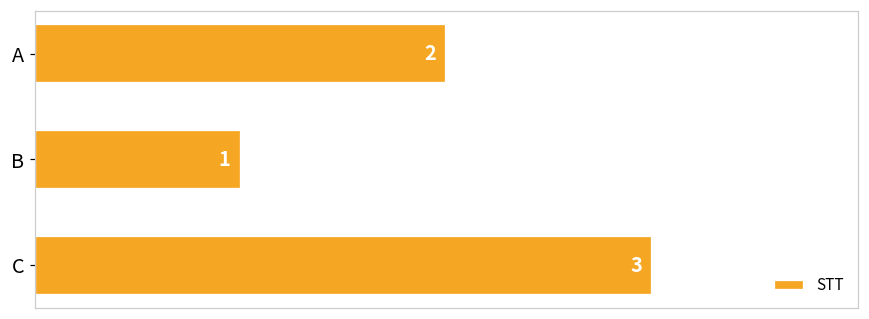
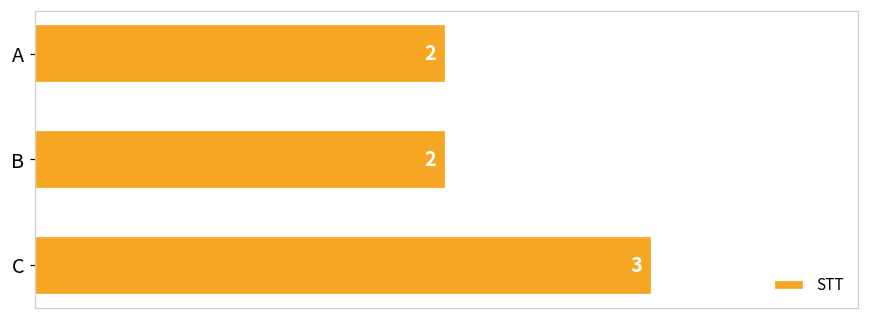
B: 1 -> 2
